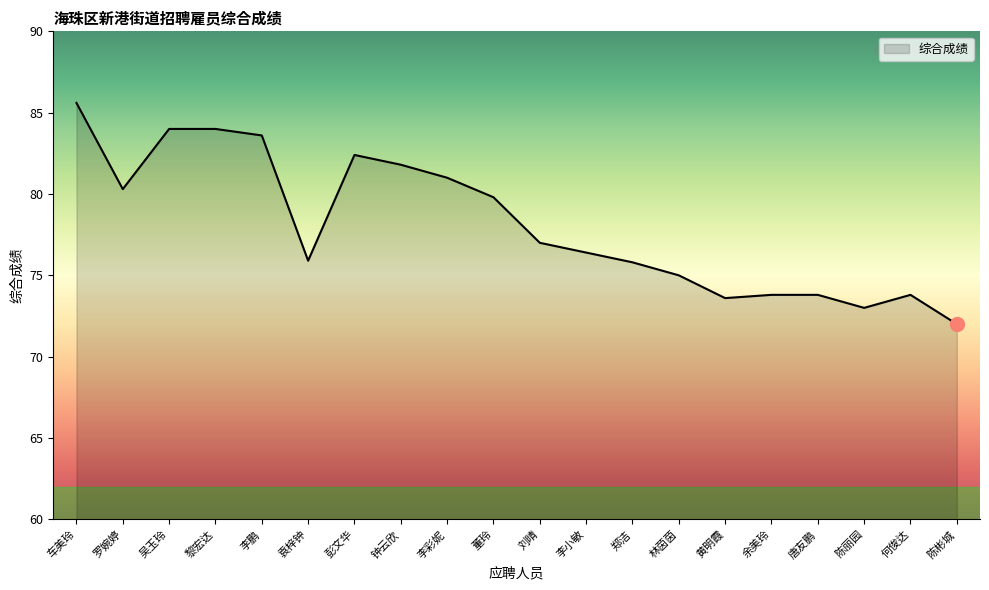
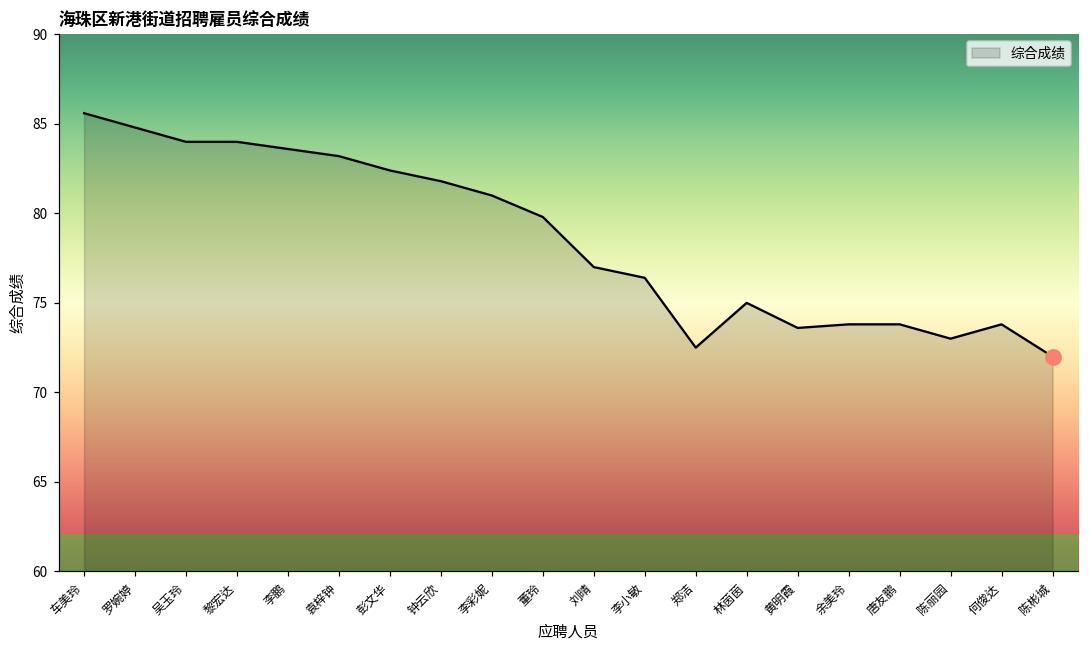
综合成绩, 罗婉婷: 80.3 -> 84.8
综合成绩, 袁梓钟: 75.9 -> 83.2
综合成绩, 郑洁: 75.8 -> 72.5
